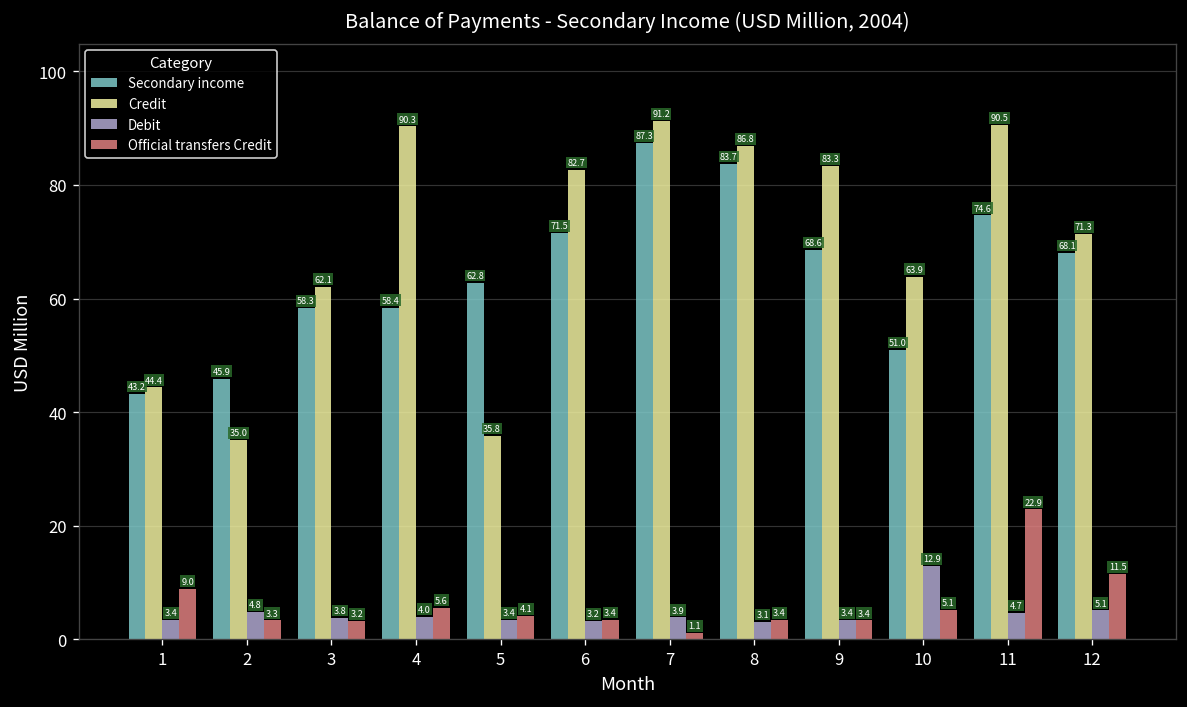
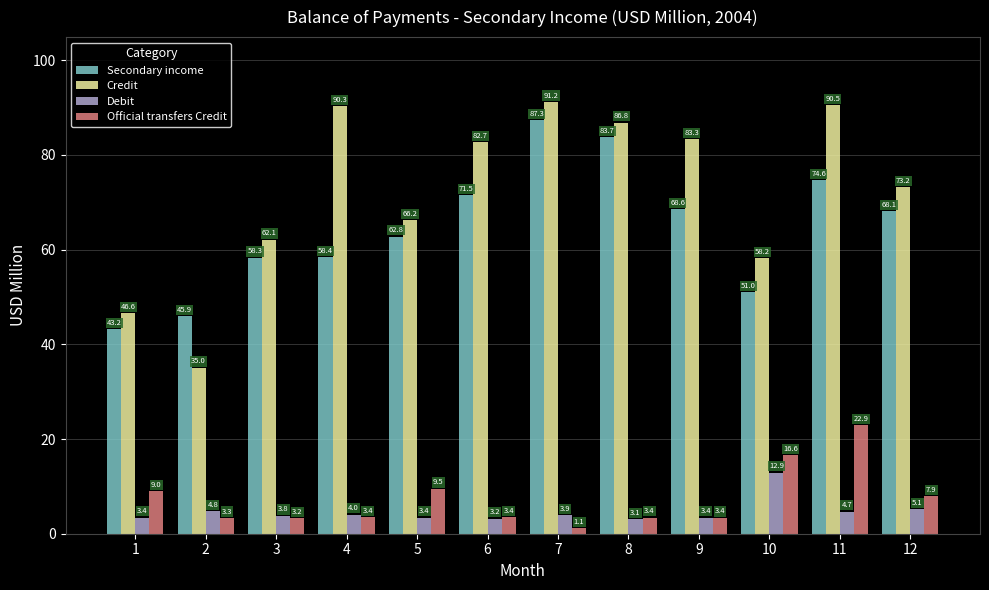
Credit, 1: 44.4 -> 46.6
Official transfers Credit, 4: 5.6 -> 3.4
Credit, 5: 35.8 -> 66.2
Official transfers Credit, 5: 4.1 -> 9.5
Credit, 10: 63.9 -> 58.2
Official transfers Credit, 10: 5.1 -> 16.6
Credit, 12: 71.3 -> 73.2
Official transfers Credit, 12: 11.5 -> 7.9
